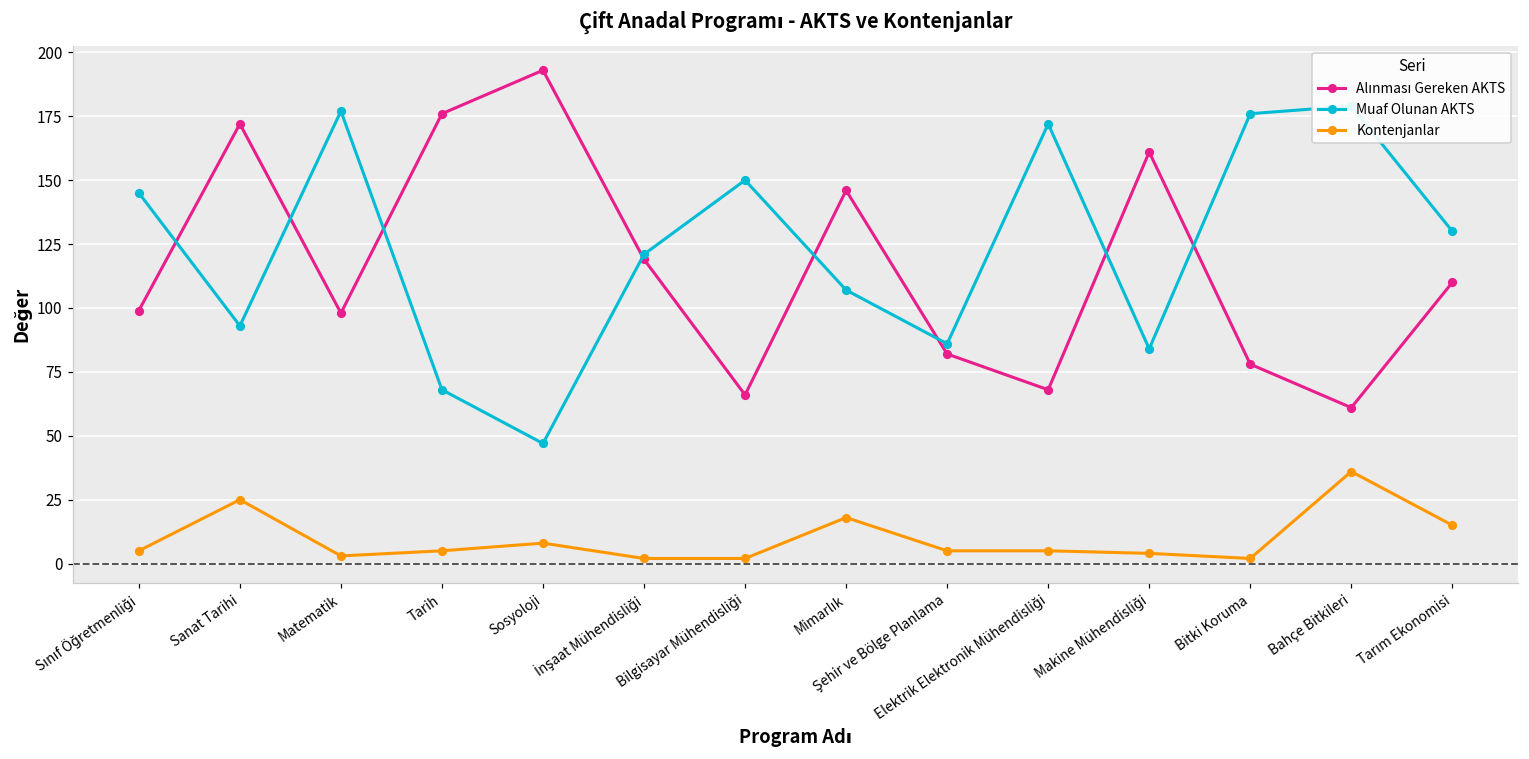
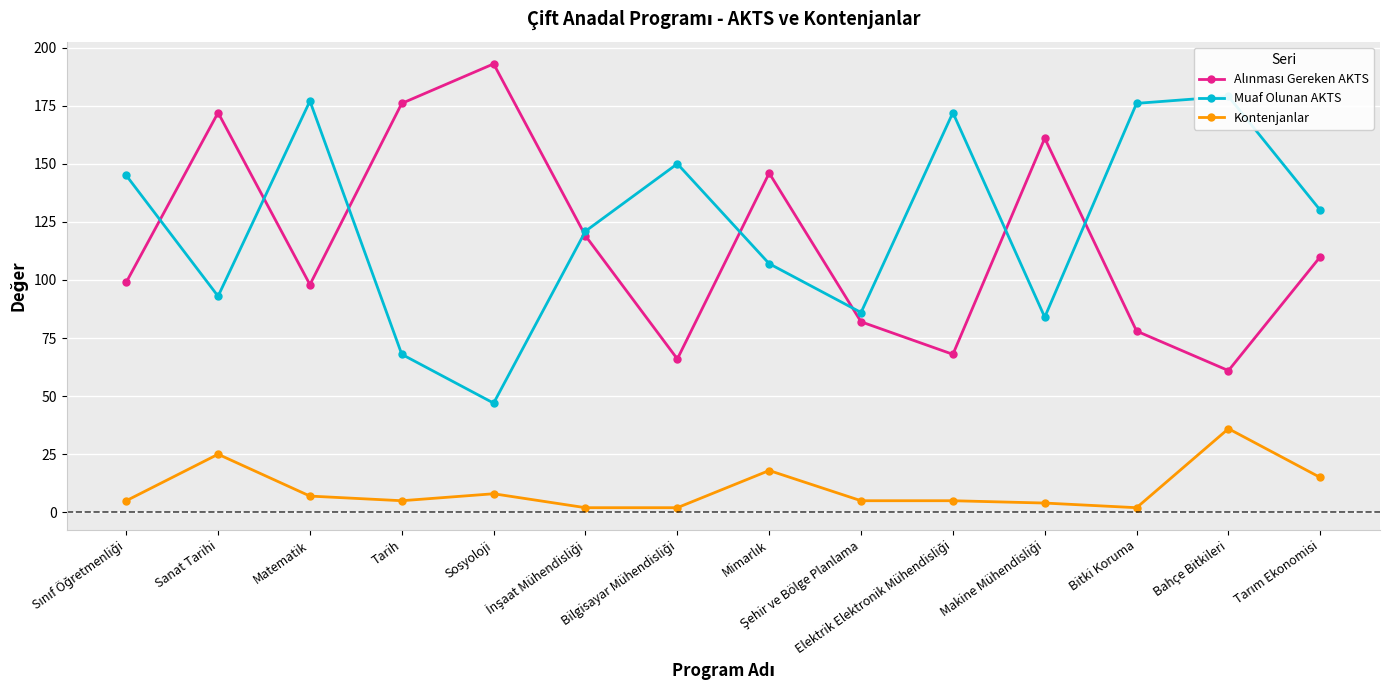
Kontenjanlar, Matematik: 3 -> 7
